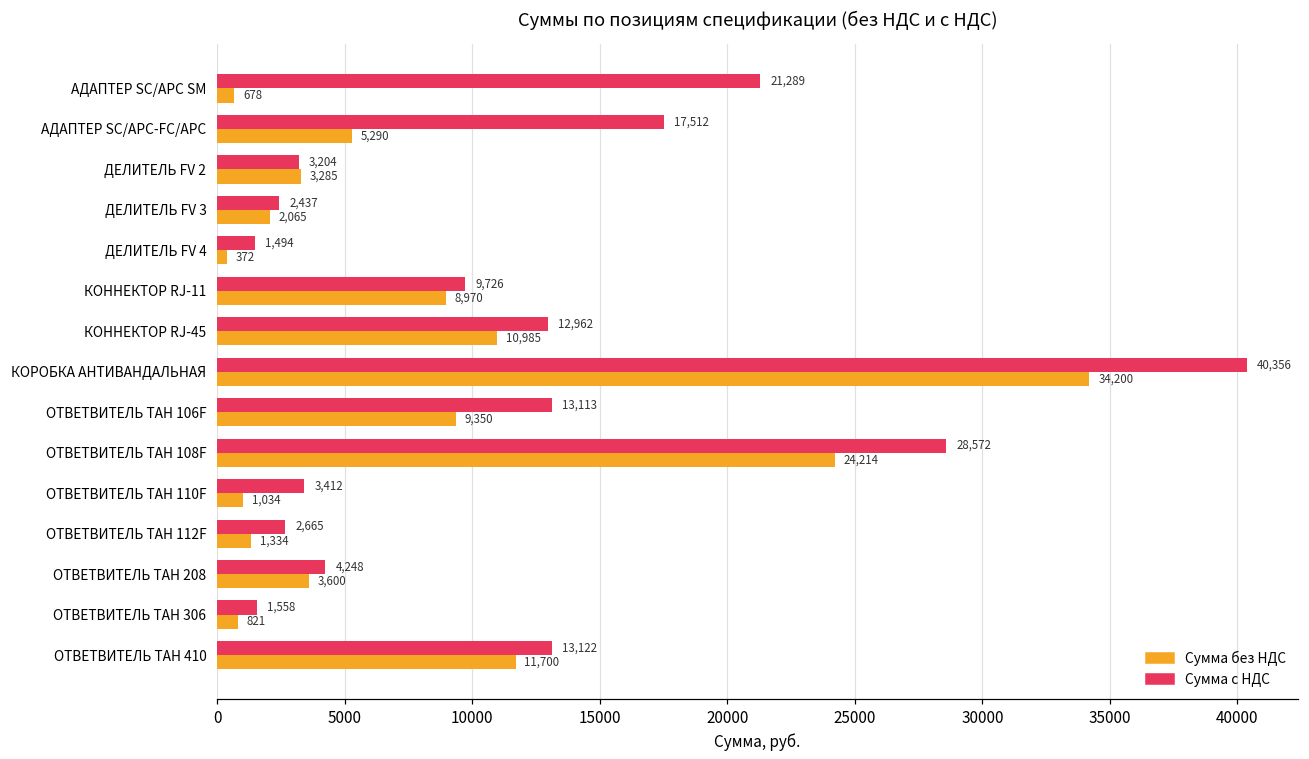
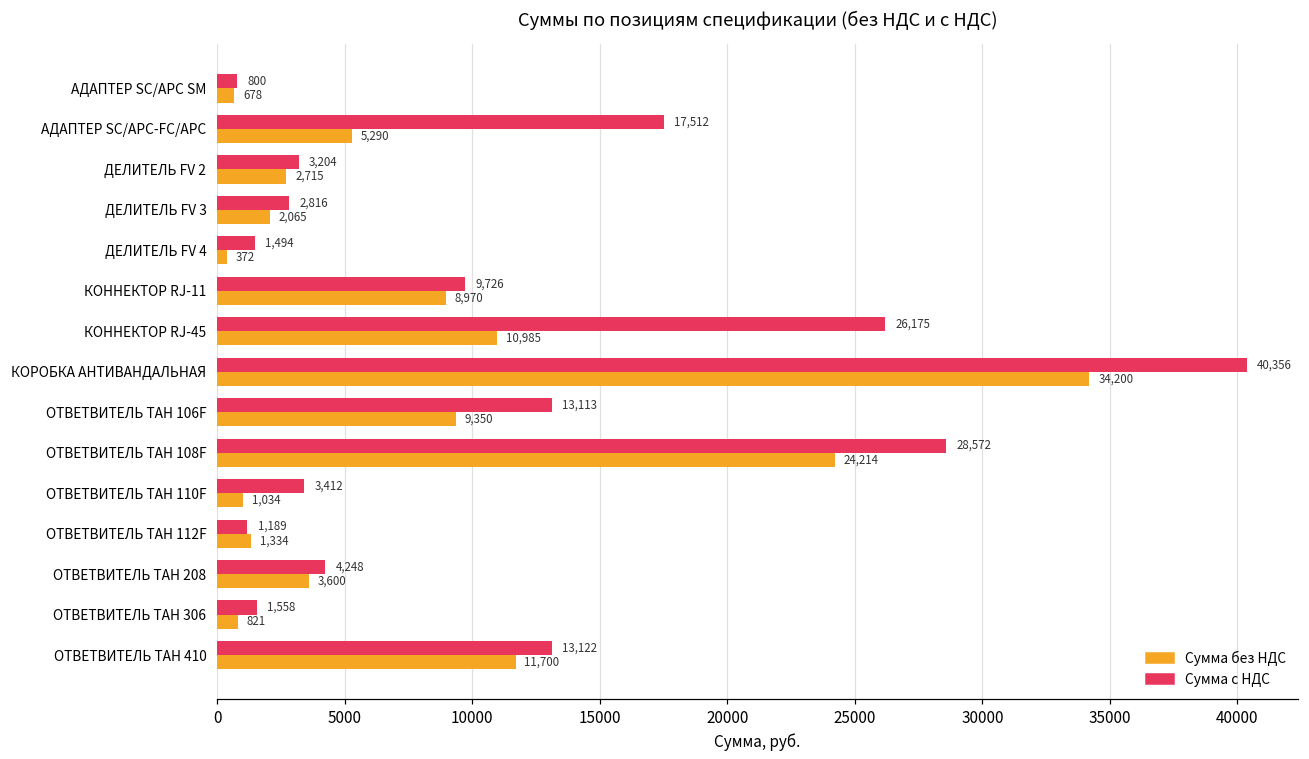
Сумма с НДС, АДАПТЕР SC/APC SM: 21,289 -> 800
Сумма без НДС, ДЕЛИТЕЛЬ FV 2: 3,285 -> 2,715
Сумма с НДС, ДЕЛИТЕЛЬ FV 3: 2,437 -> 2,816
Сумма с НДС, КОННЕКТОР RJ-45: 12,962 -> 26,175
Сумма с НДС, ОТВЕТВИТЕЛЬ ТАН 112F: 2,665 -> 1,189
